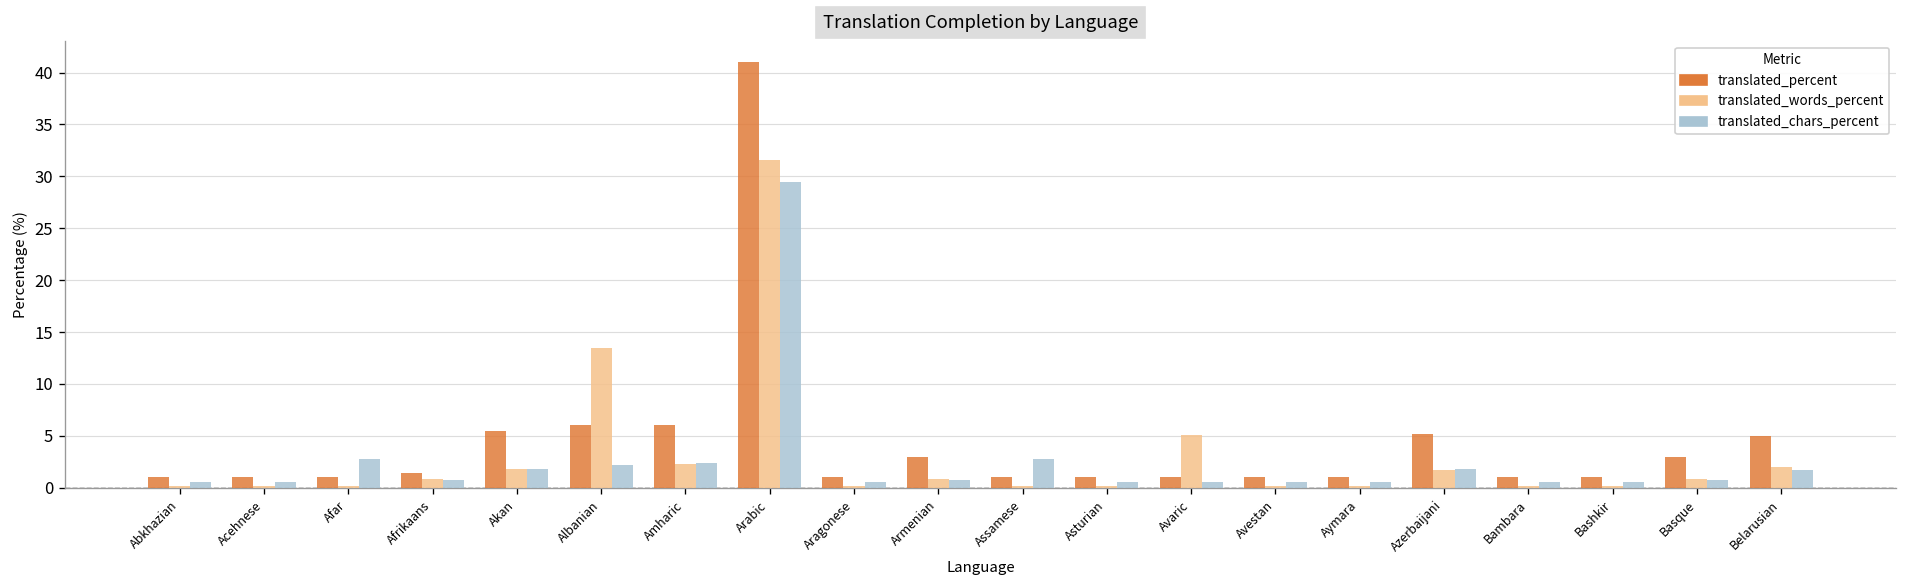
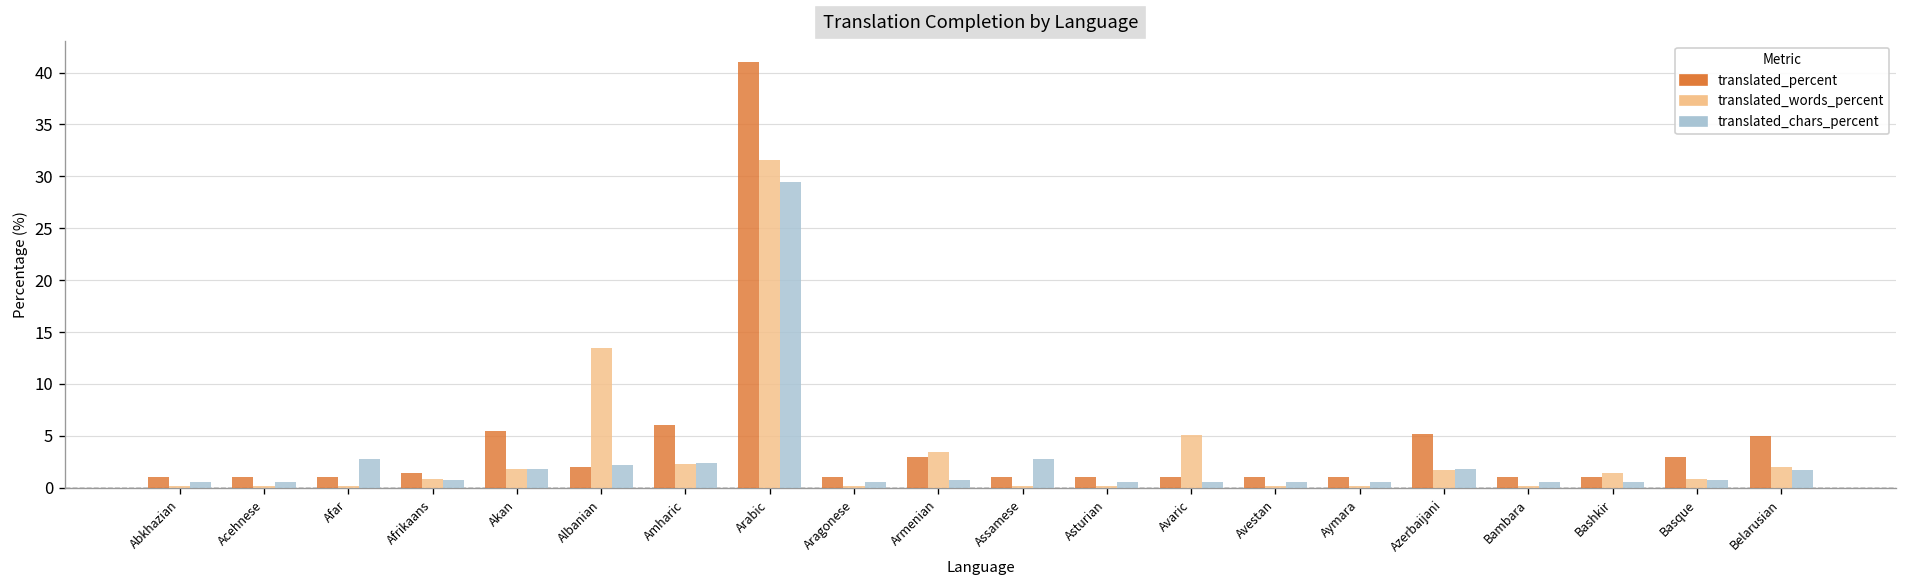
translated_percent, Albanian: 6 -> 2
translated_words_percent, Armenian: 1 -> 3
translated_words_percent, Bashkir: 0 -> 1
